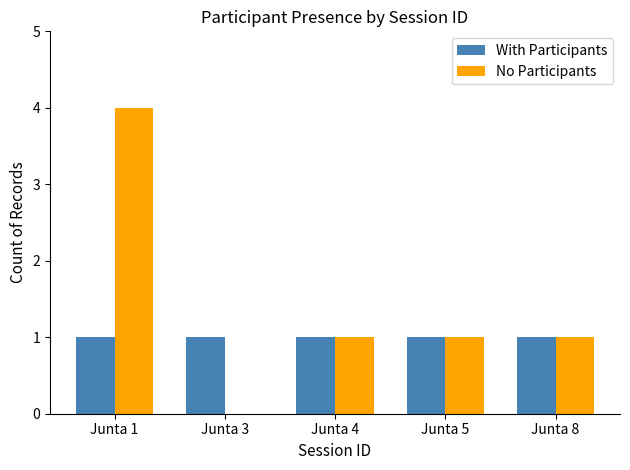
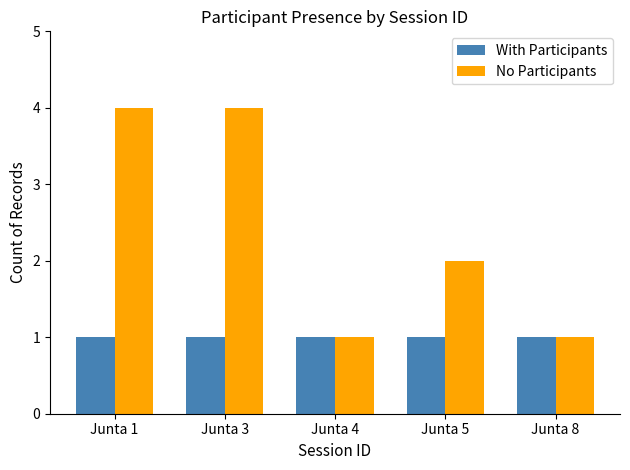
No Participants, Junta 3: 0 -> 4
No Participants, Junta 5: 1 -> 2
